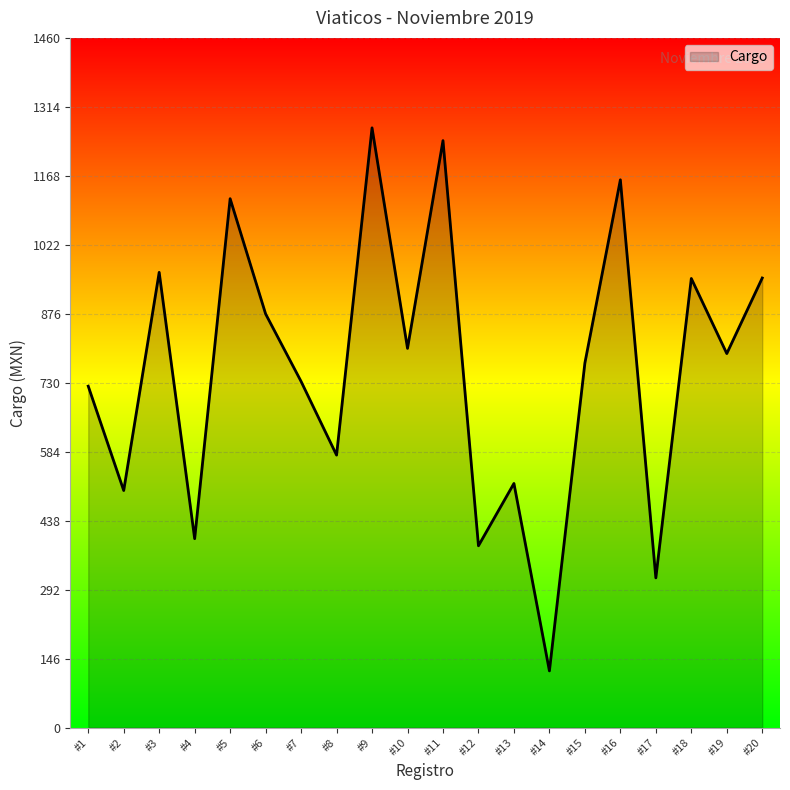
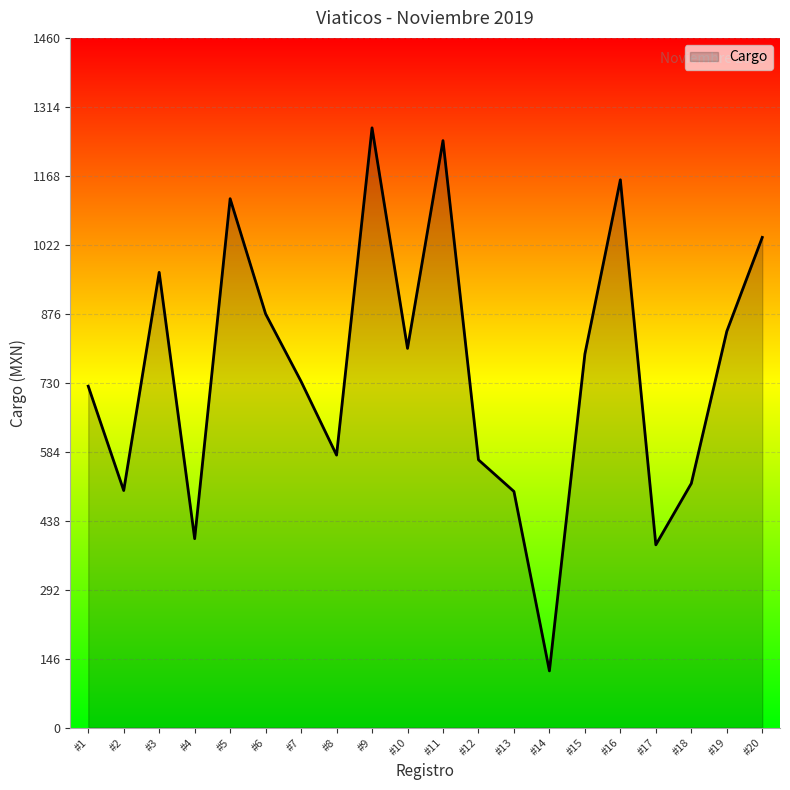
#12: 390 -> 570
#13: 520 -> 500
#15: 770 -> 790
#17: 320 -> 390
#18: 950 -> 520
#19: 790 -> 840
#20: 950 -> 1040
